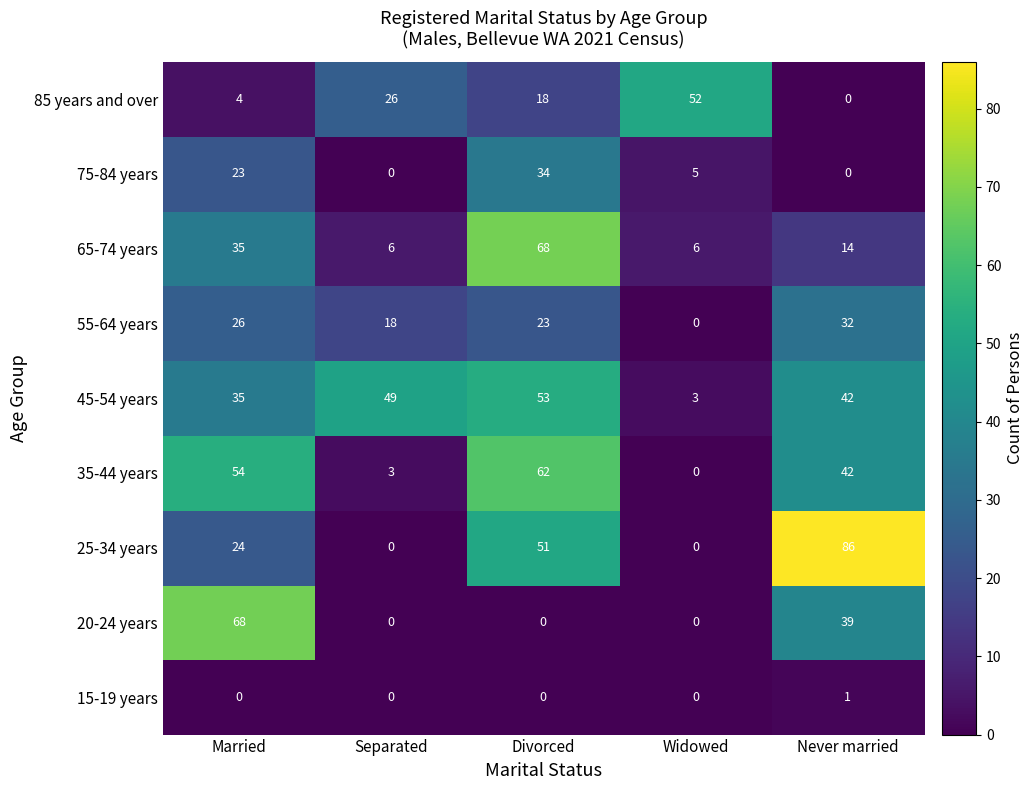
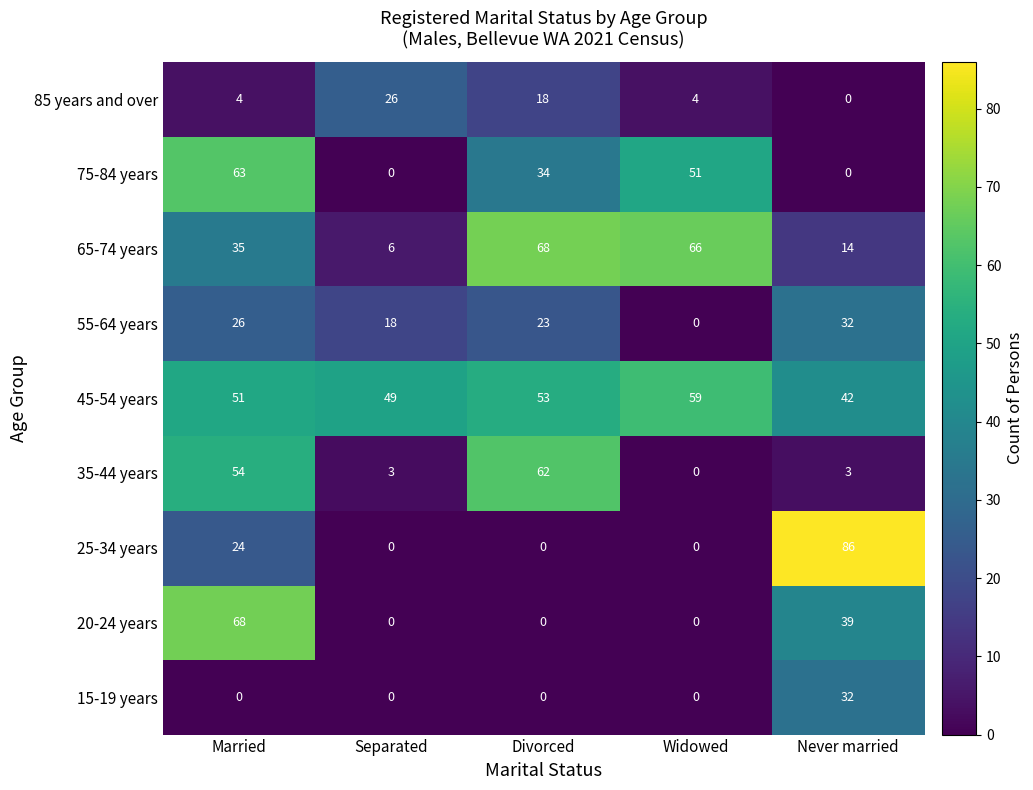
85 years and over, Widowed: 52 -> 4
75-84 years, Married: 23 -> 63
75-84 years, Widowed: 5 -> 51
65-74 years, Widowed: 6 -> 66
45-54 years, Married: 35 -> 51
45-54 years, Widowed: 3 -> 59
35-44 years, Never married: 42 -> 3
25-34 years, Divorced: 51 -> 0
15-19 years, Never married: 1 -> 32
